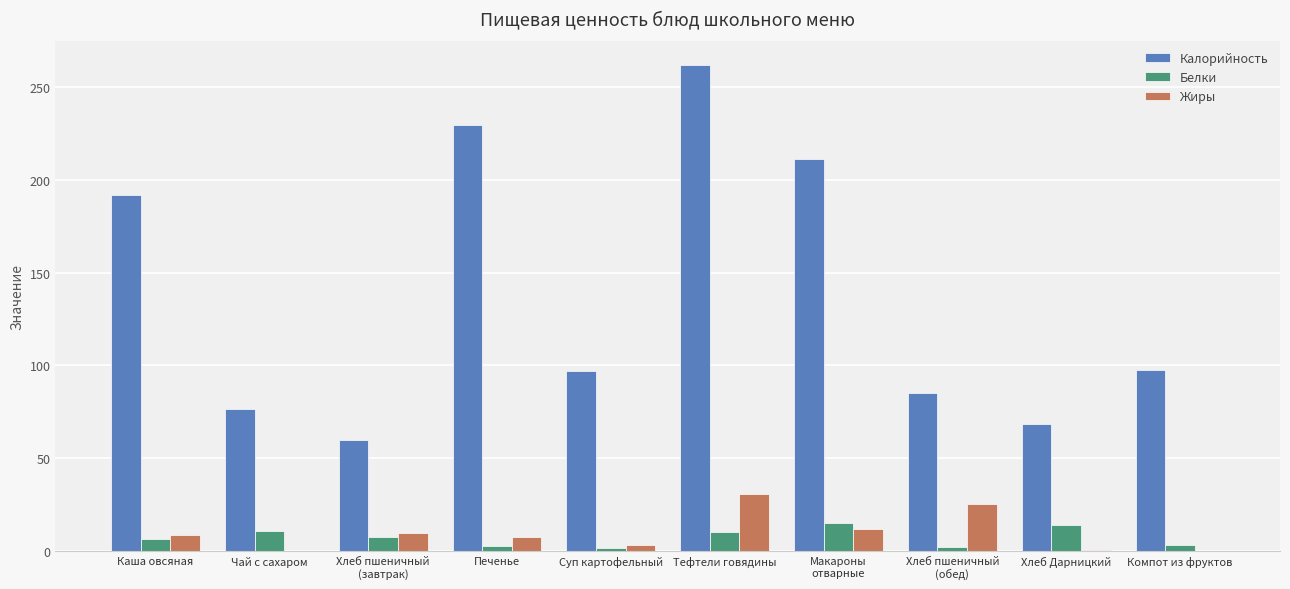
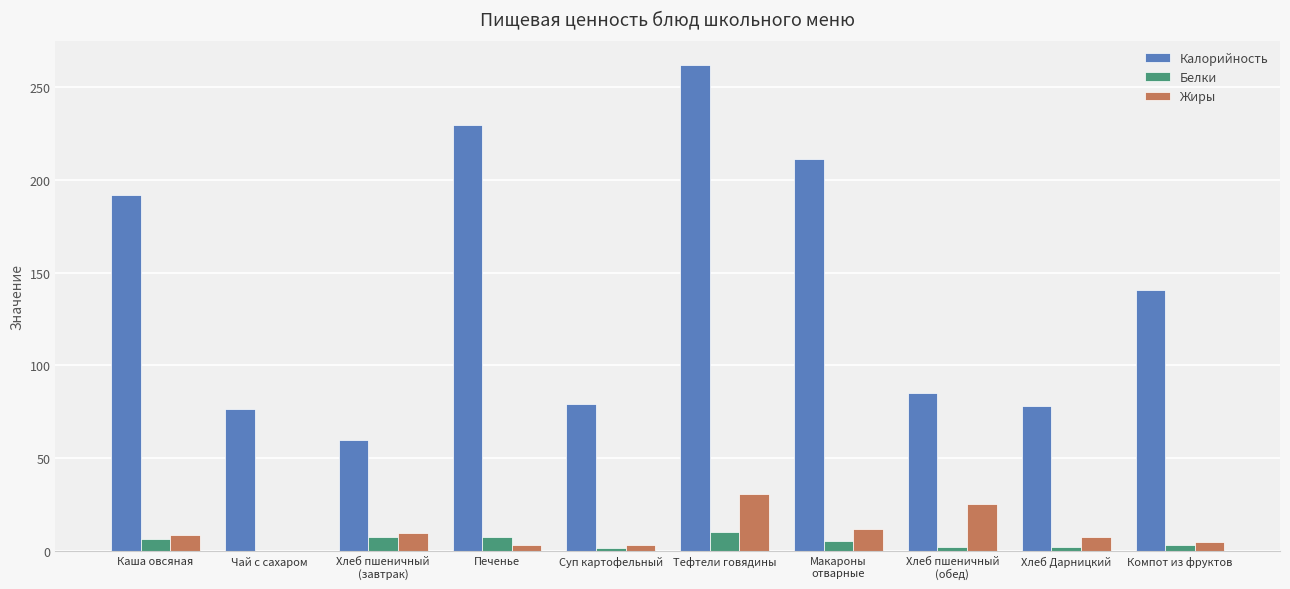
Белки, Чай с сахаром: 11 -> 0
Белки, Печенье: 3 -> 8
Жиры, Печенье: 8 -> 3
Калорийность, Суп картофельный: 97 -> 79
Белки, Макароны отварные: 15 -> 6
Калорийность, Хлеб Дарницкий: 68 -> 78
Белки, Хлеб Дарницкий: 14 -> 2
Жиры, Хлеб Дарницкий: 0 -> 7
Калорийность, Компот из фруктов: 97 -> 141
Жиры, Компот из фруктов: 0 -> 5
